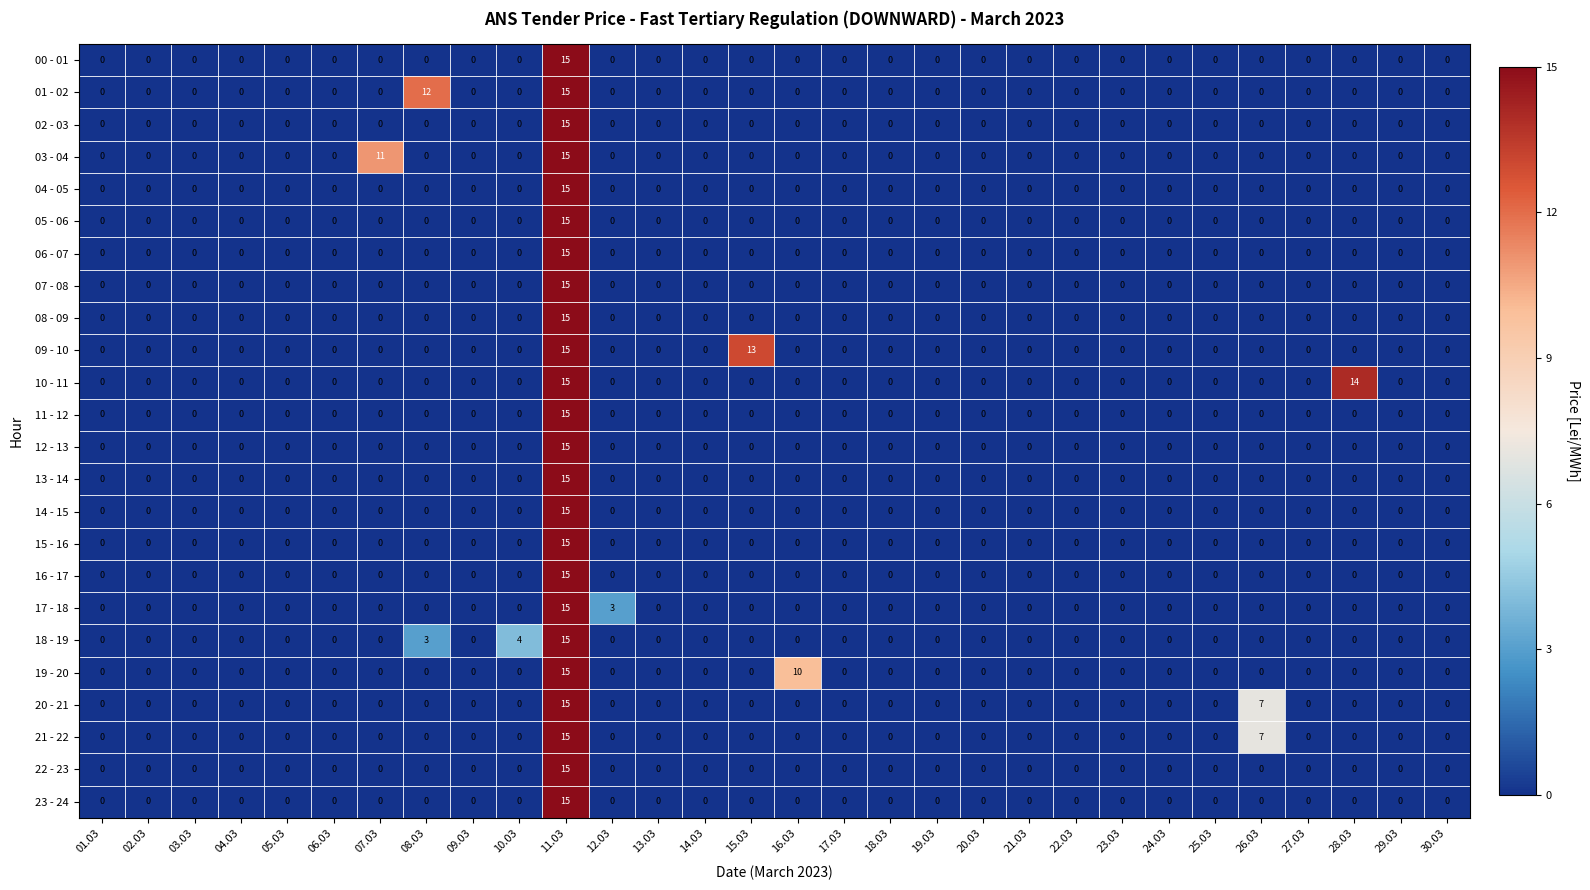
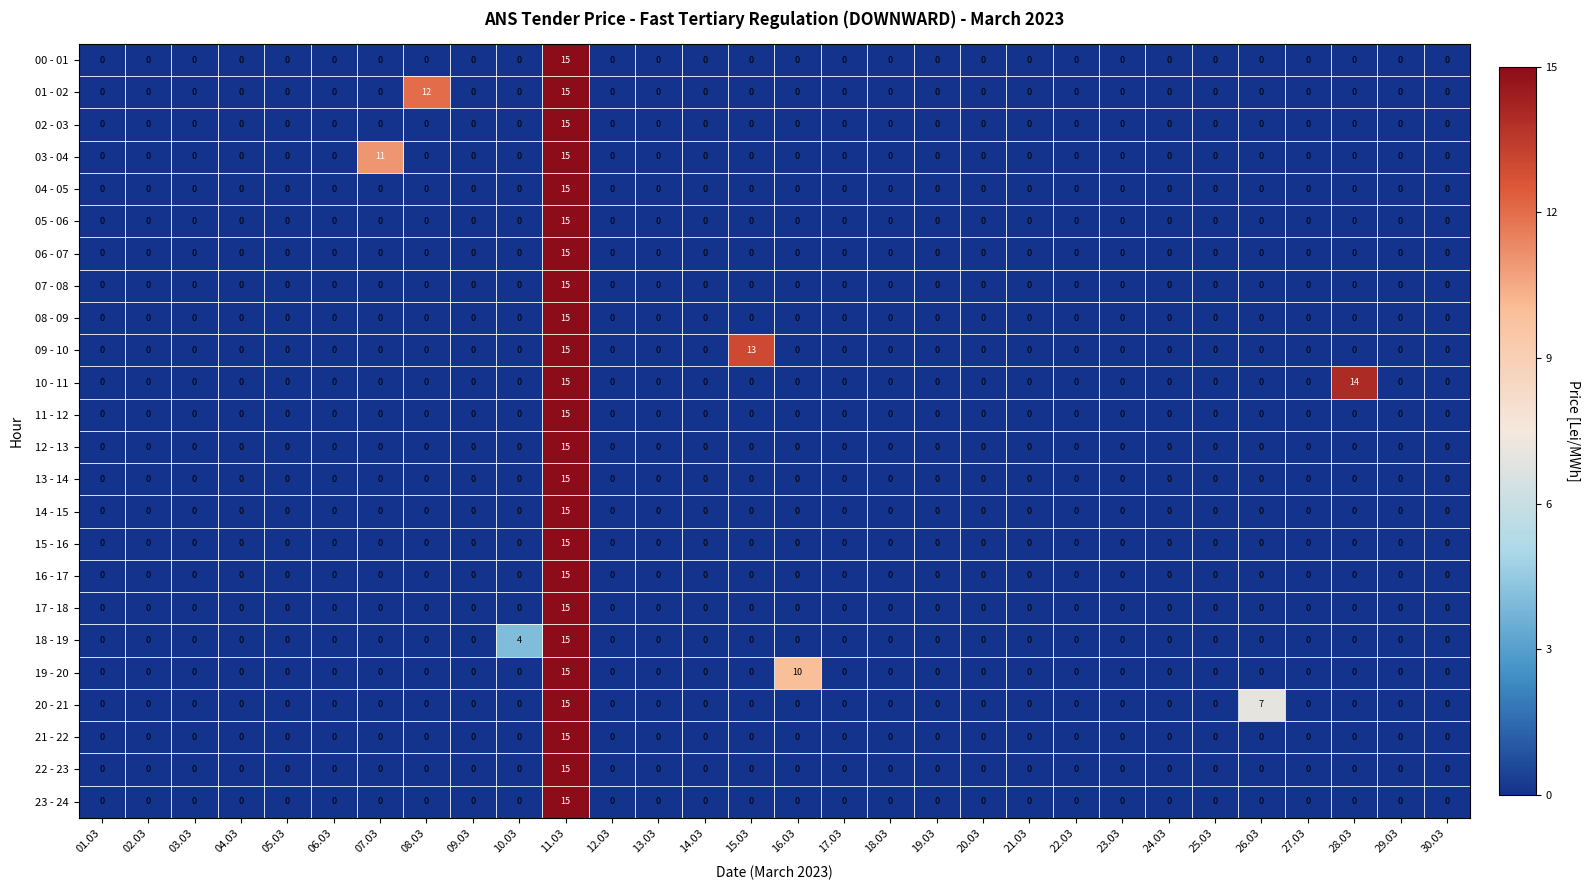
17 - 18, 12.03: 3 -> 0
18 - 19, 08.03: 3 -> 0
21 - 22, 26.03: 7 -> 0
